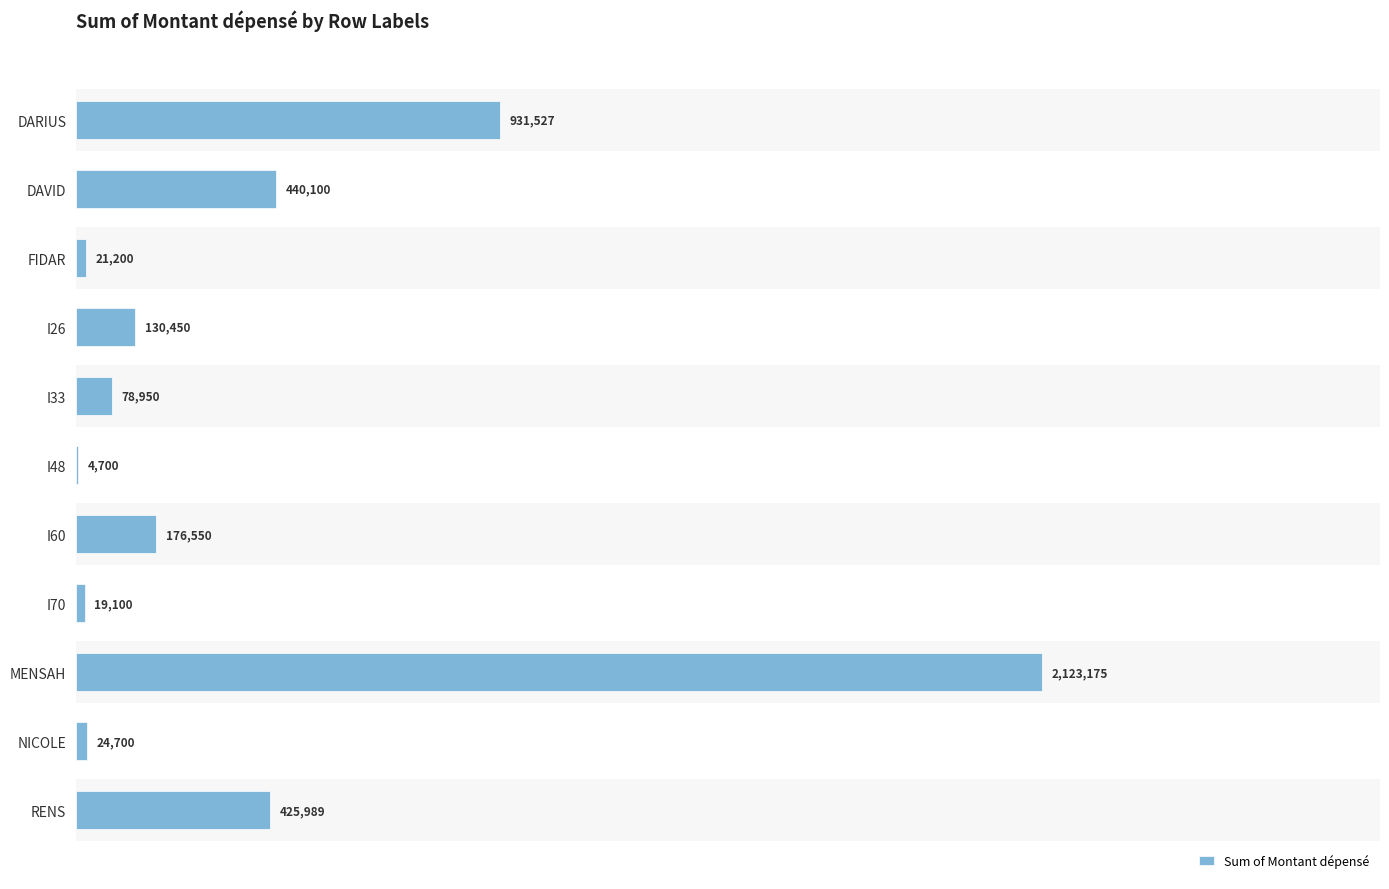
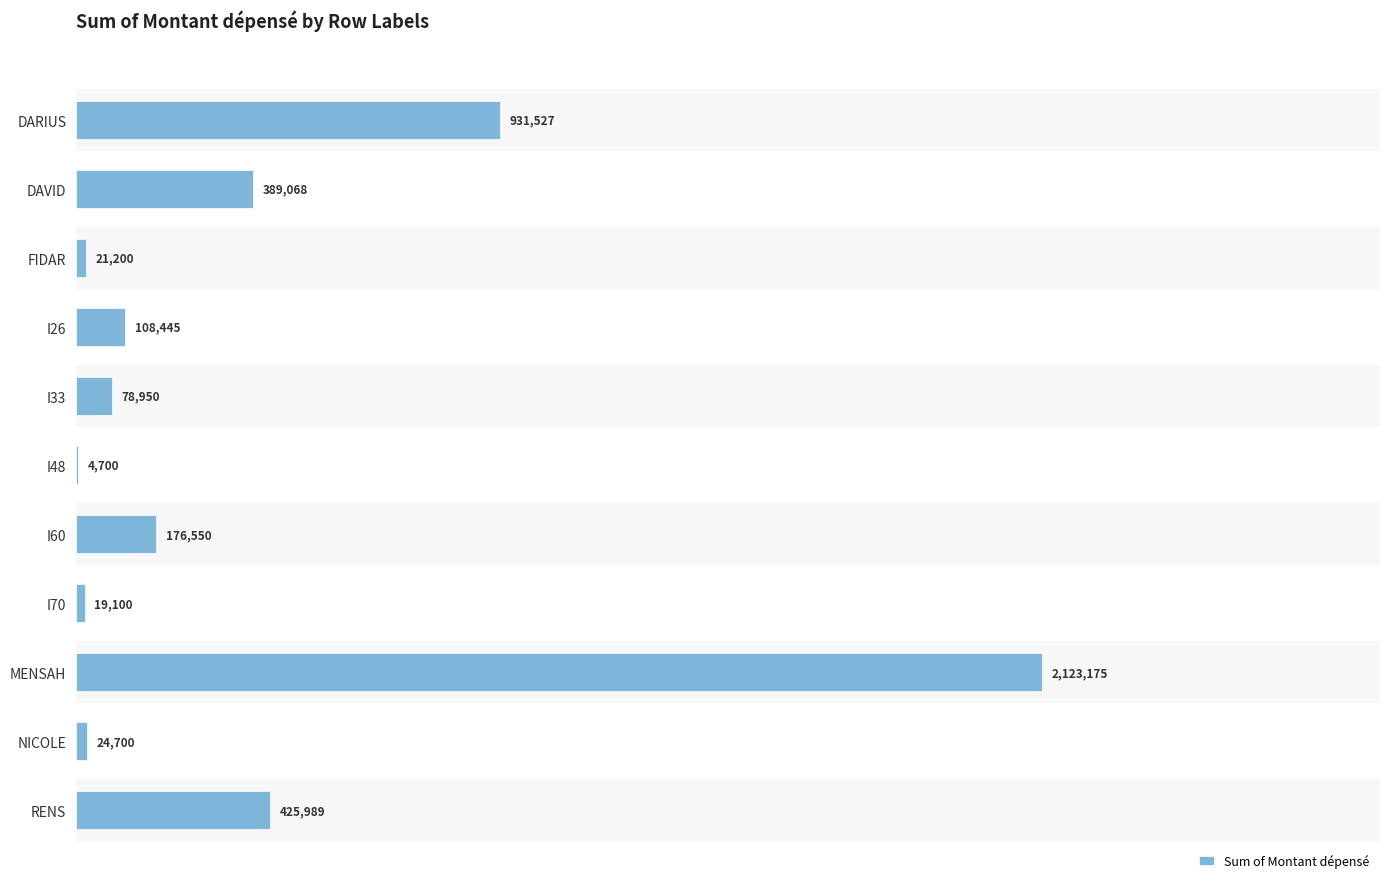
Sum of Montant dépensé, DAVID: 440,100 -> 389,068
Sum of Montant dépensé, I26: 130,450 -> 108,445
